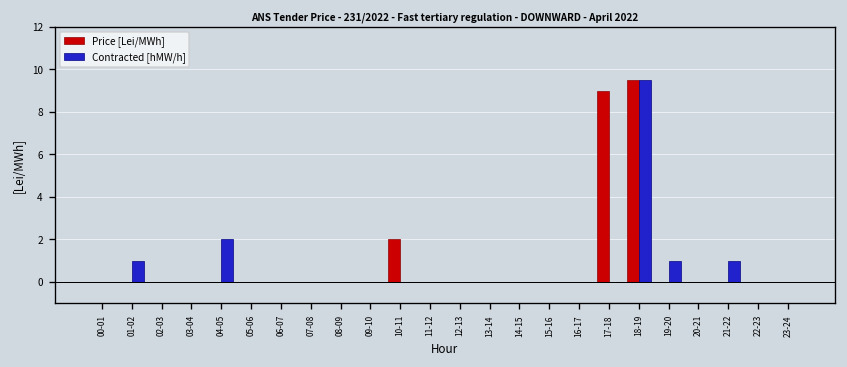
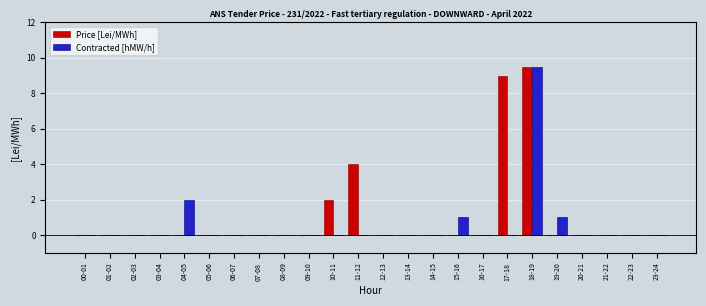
Contracted [hMW/h], 01-02: 1 -> 0
Price [Lei/MWh], 11-12: 0 -> 4
Contracted [hMW/h], 15-16: 0 -> 1
Contracted [hMW/h], 21-22: 1 -> 0
